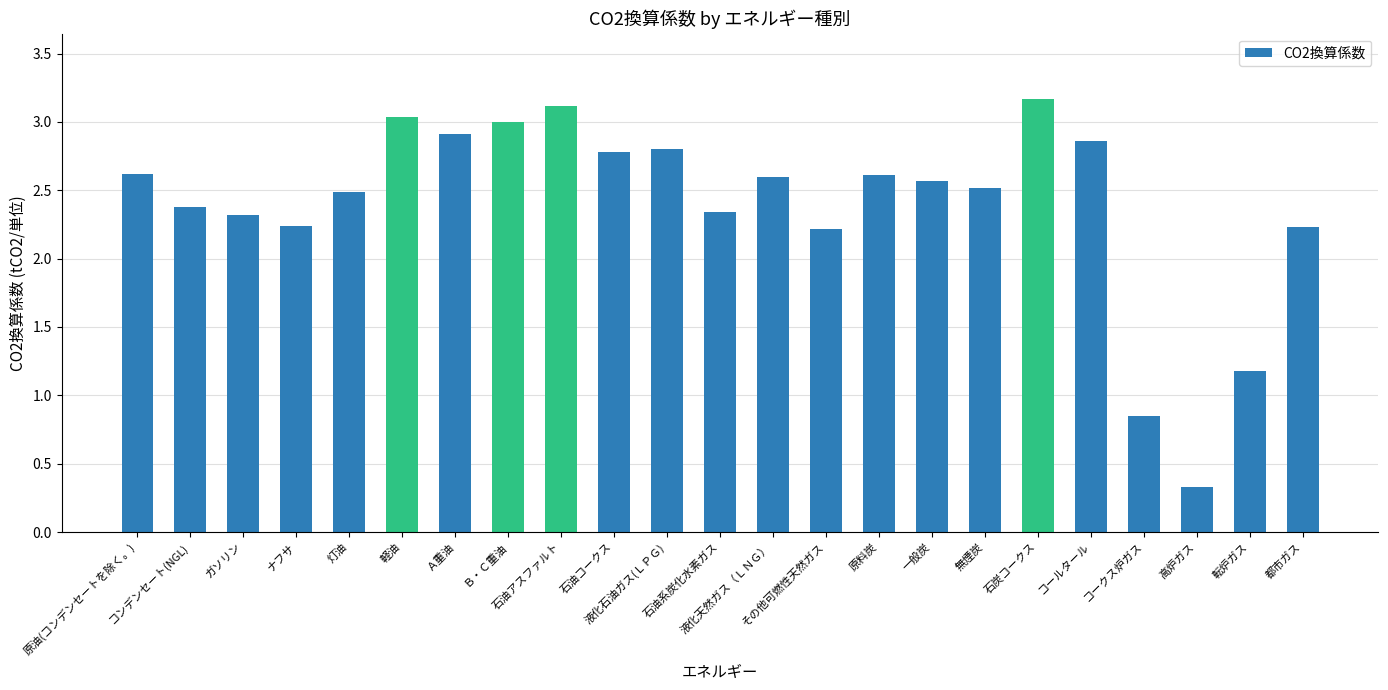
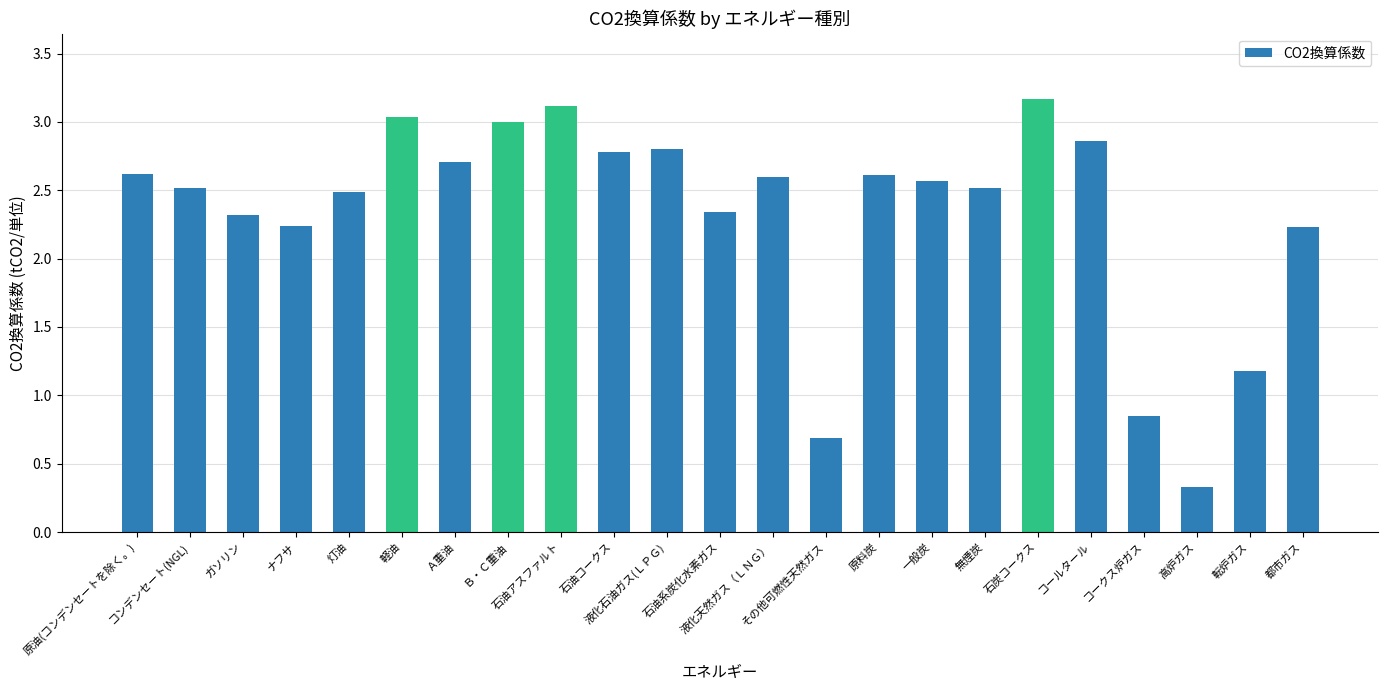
コンデンセート(NGL): 2.38 -> 2.52
Ａ重油: 2.91 -> 2.71
その他可燃性天然ガス: 2.22 -> 0.69
